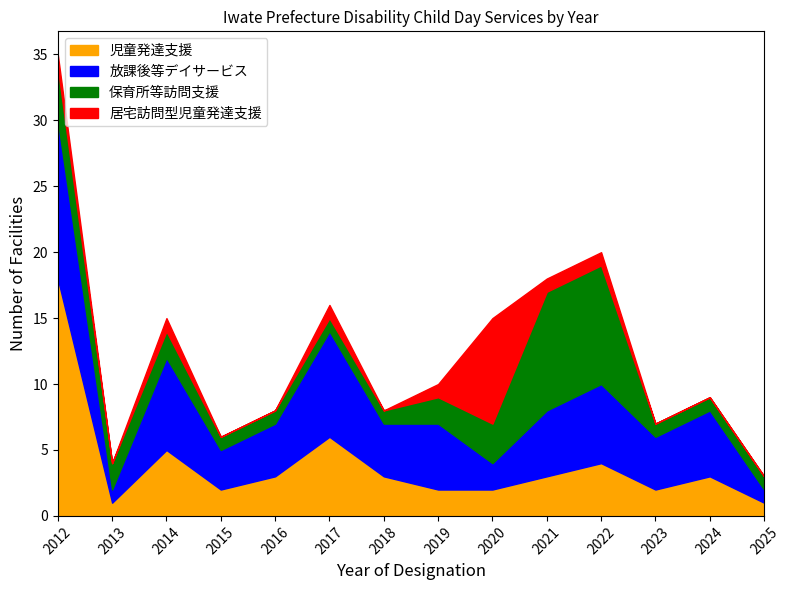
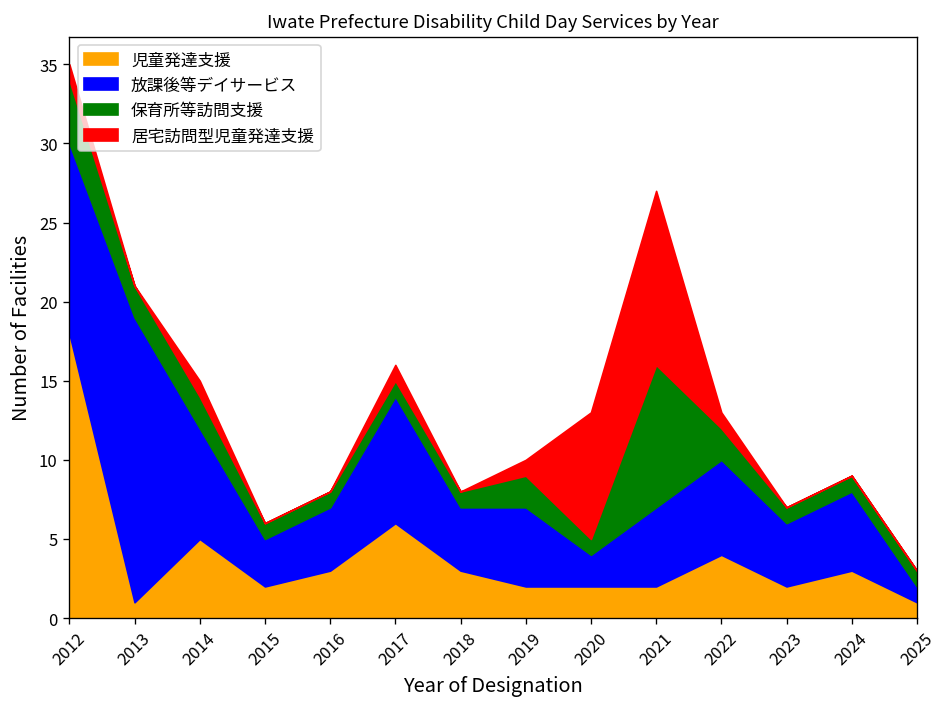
放課後等デイサービス, 2013: 1 -> 18
保育所等訪問支援, 2020: 3 -> 1
児童発達支援, 2021: 3 -> 2
居宅訪問型児童発達支援, 2021: 1 -> 11
保育所等訪問支援, 2022: 9 -> 2
